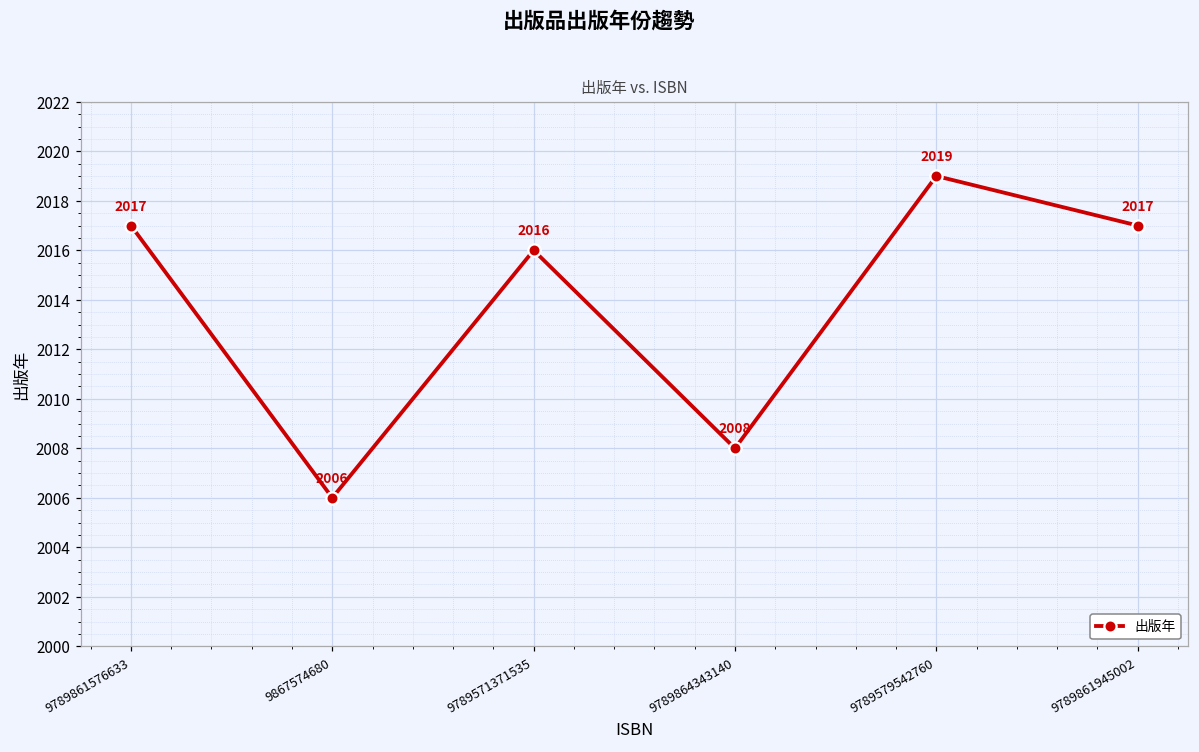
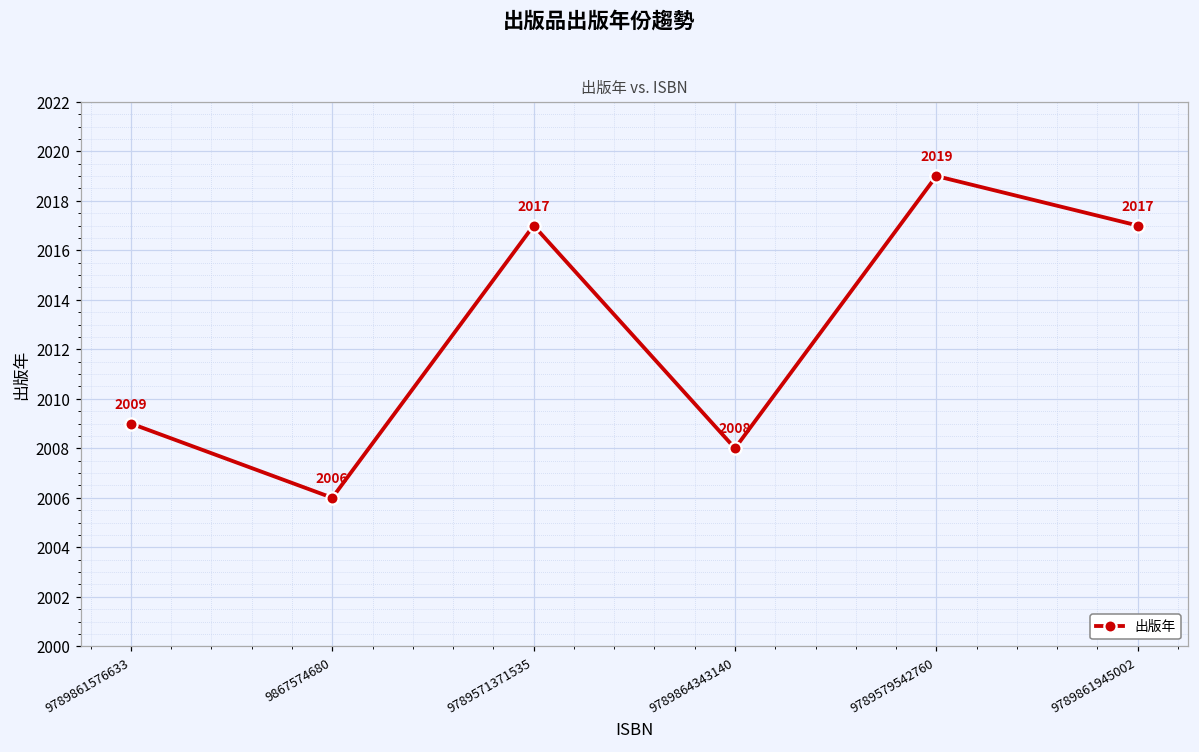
9789861576633: 2017 -> 2009
9789571371535: 2016 -> 2017
